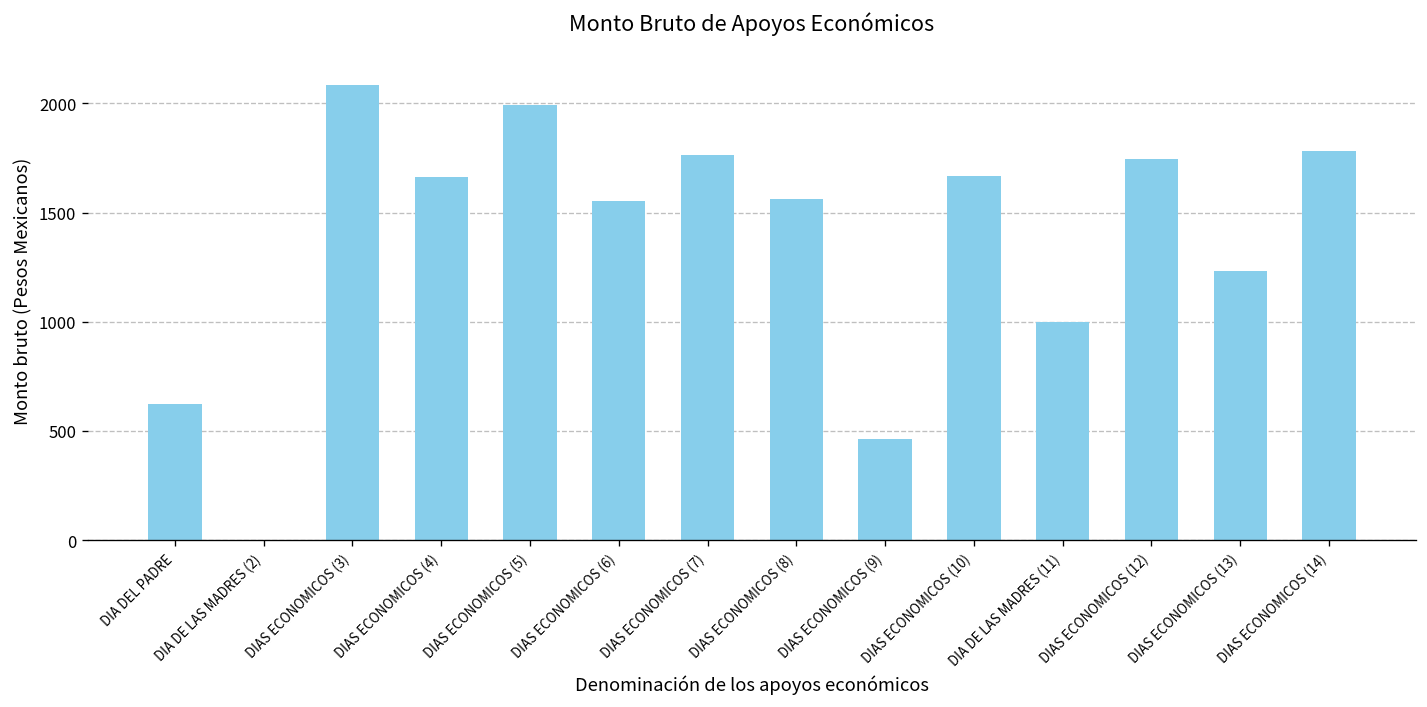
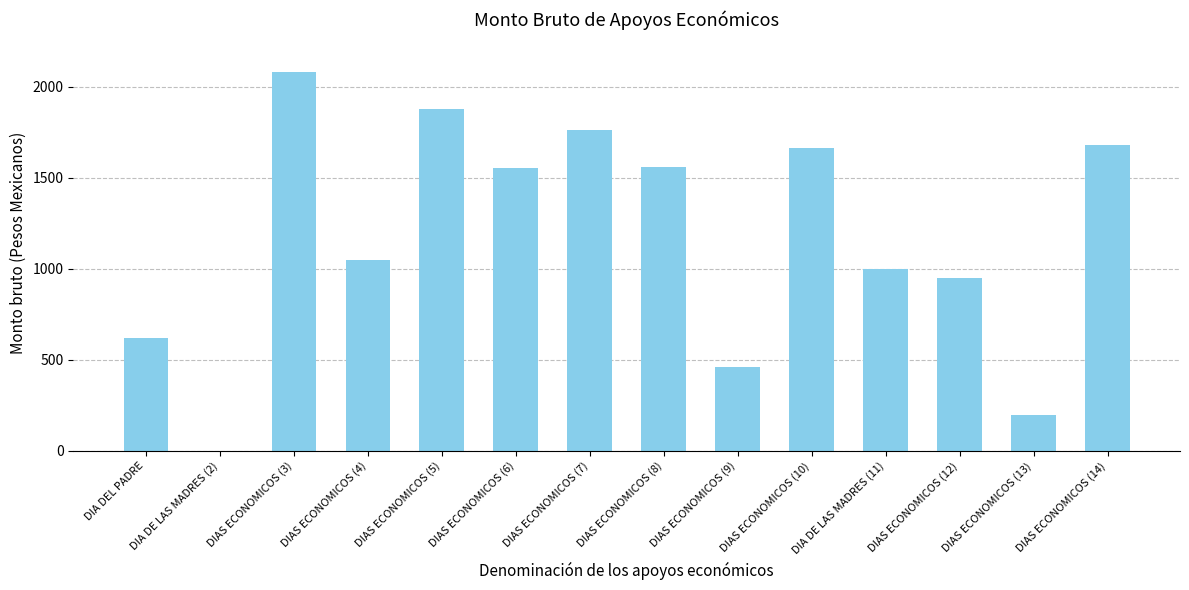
DIAS ECONOMICOS (4): 1660 -> 1050
DIAS ECONOMICOS (5): 1990 -> 1880
DIAS ECONOMICOS (12): 1750 -> 950
DIAS ECONOMICOS (13): 1230 -> 200
DIAS ECONOMICOS (14): 1780 -> 1680
